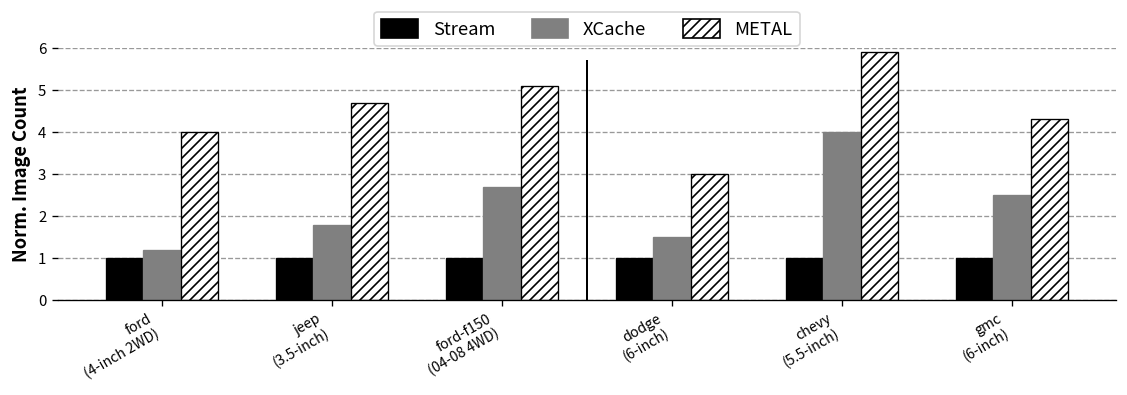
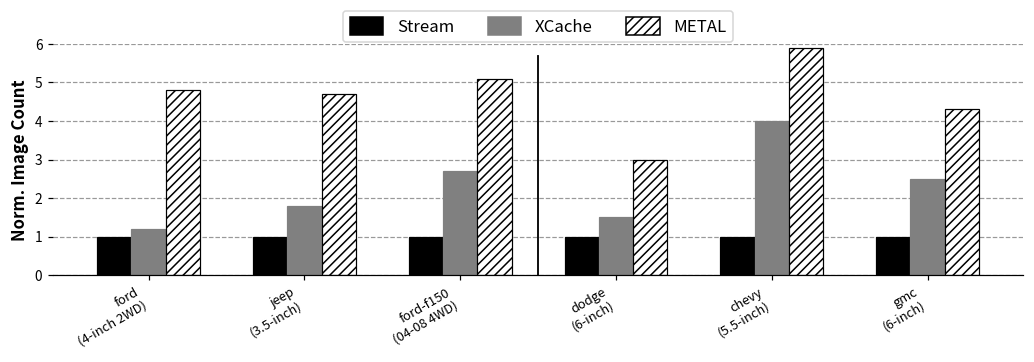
METAL, ford (4-inch 2WD): 4.0 -> 4.8
